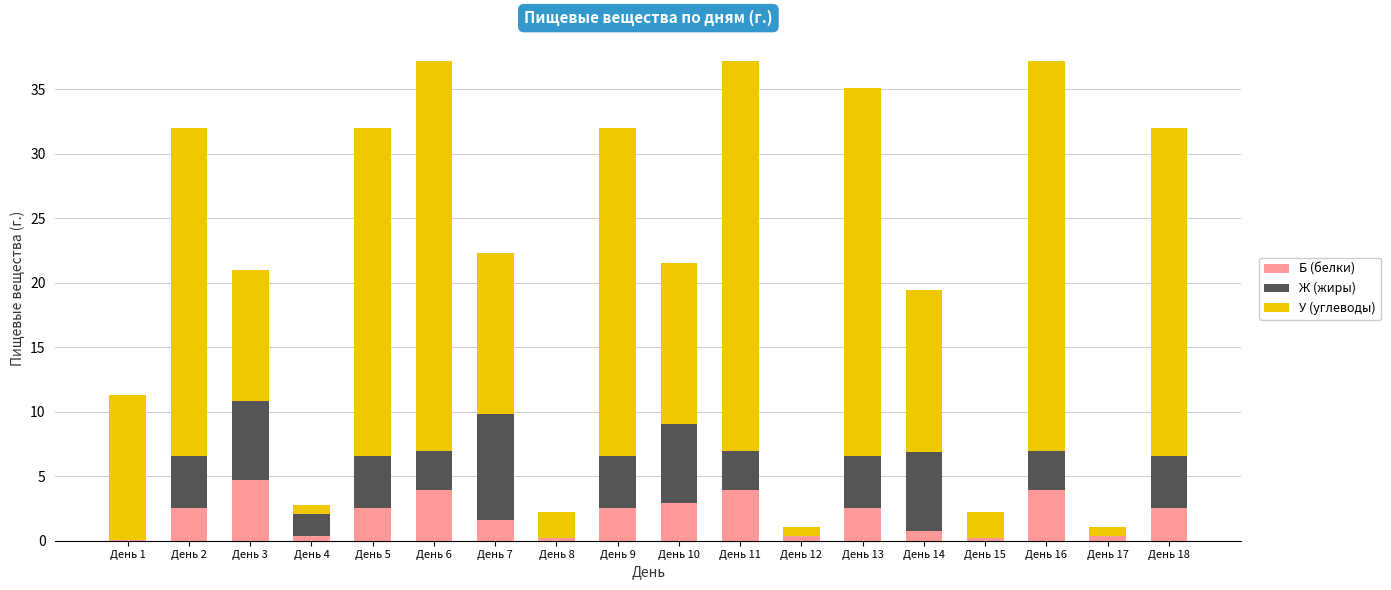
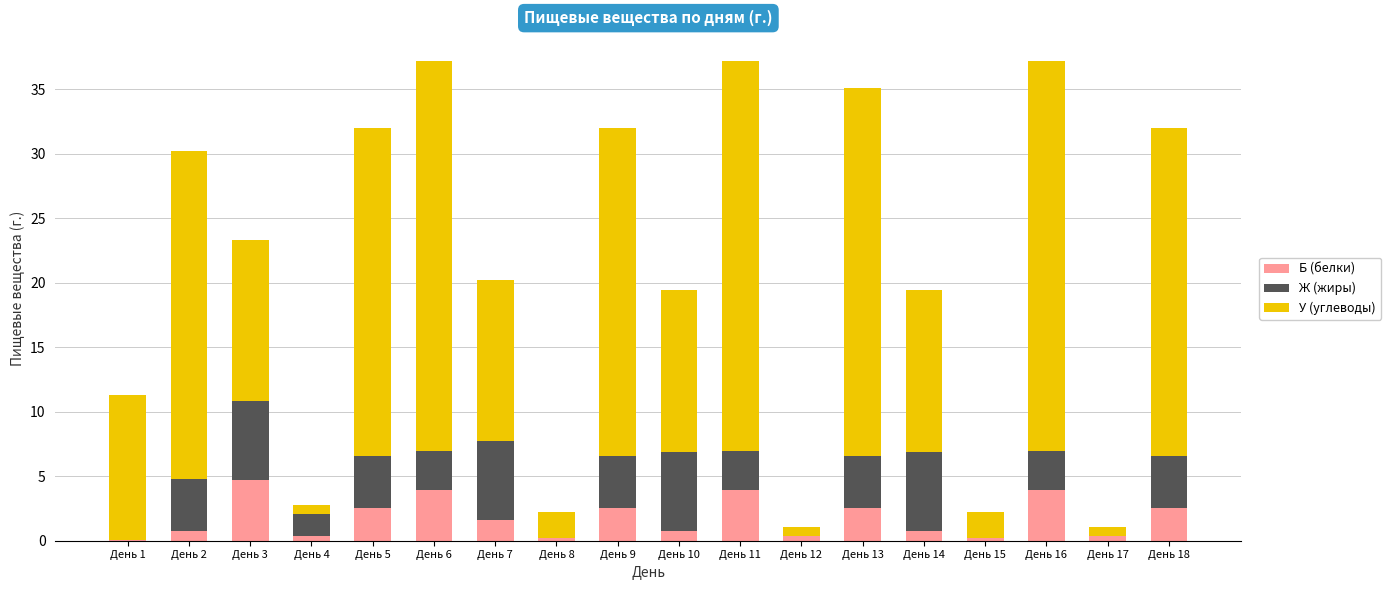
Б (белки), День 2: 2.6 -> 0.8
У (углеводы), День 3: 10.2 -> 12.5
Ж (жиры), День 7: 8.2 -> 6.1
Б (белки), День 10: 2.9 -> 0.8
